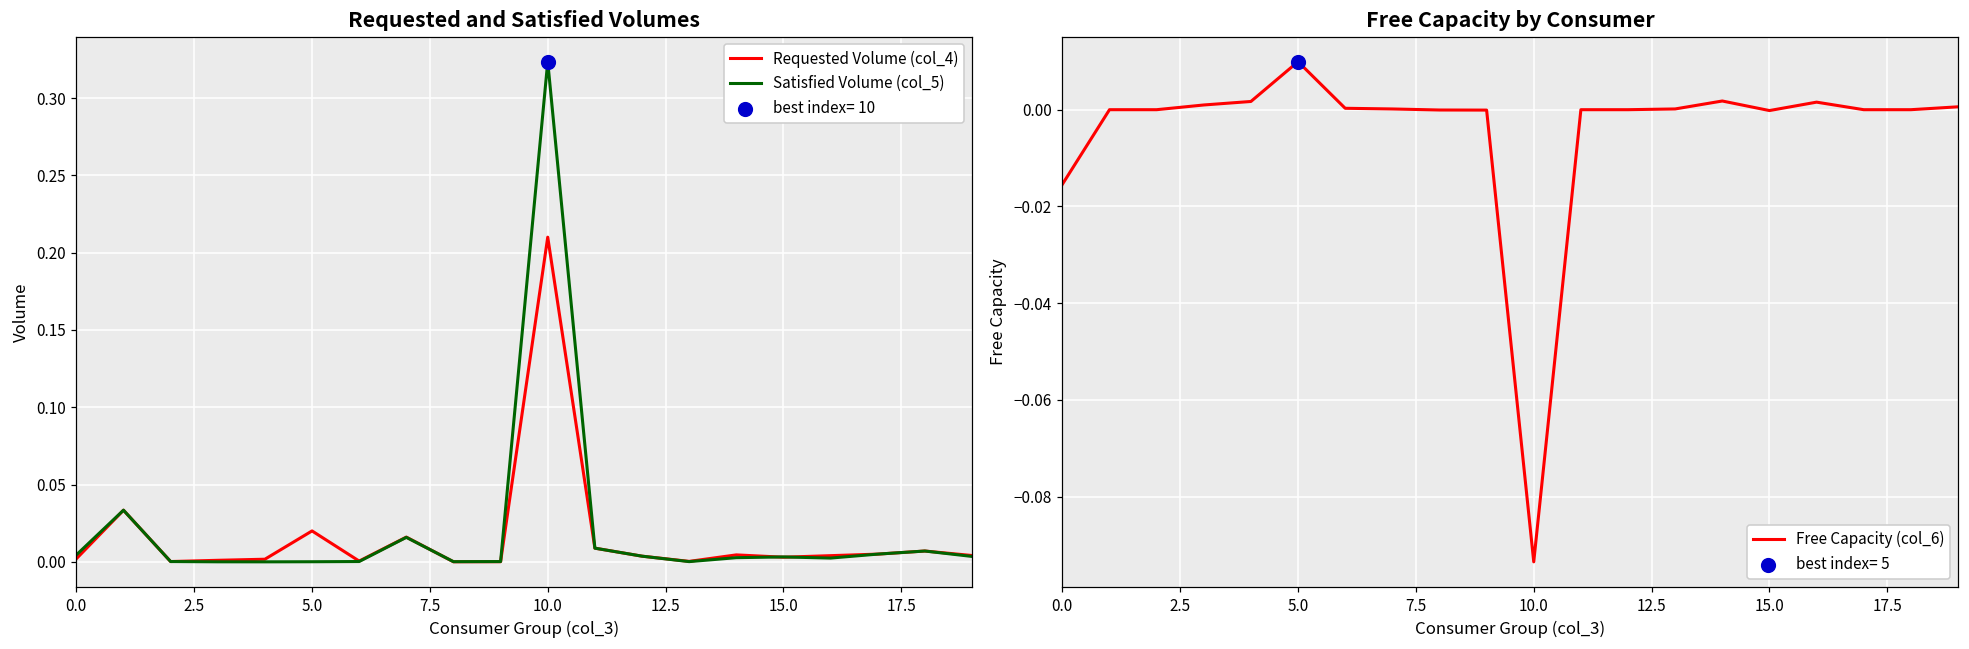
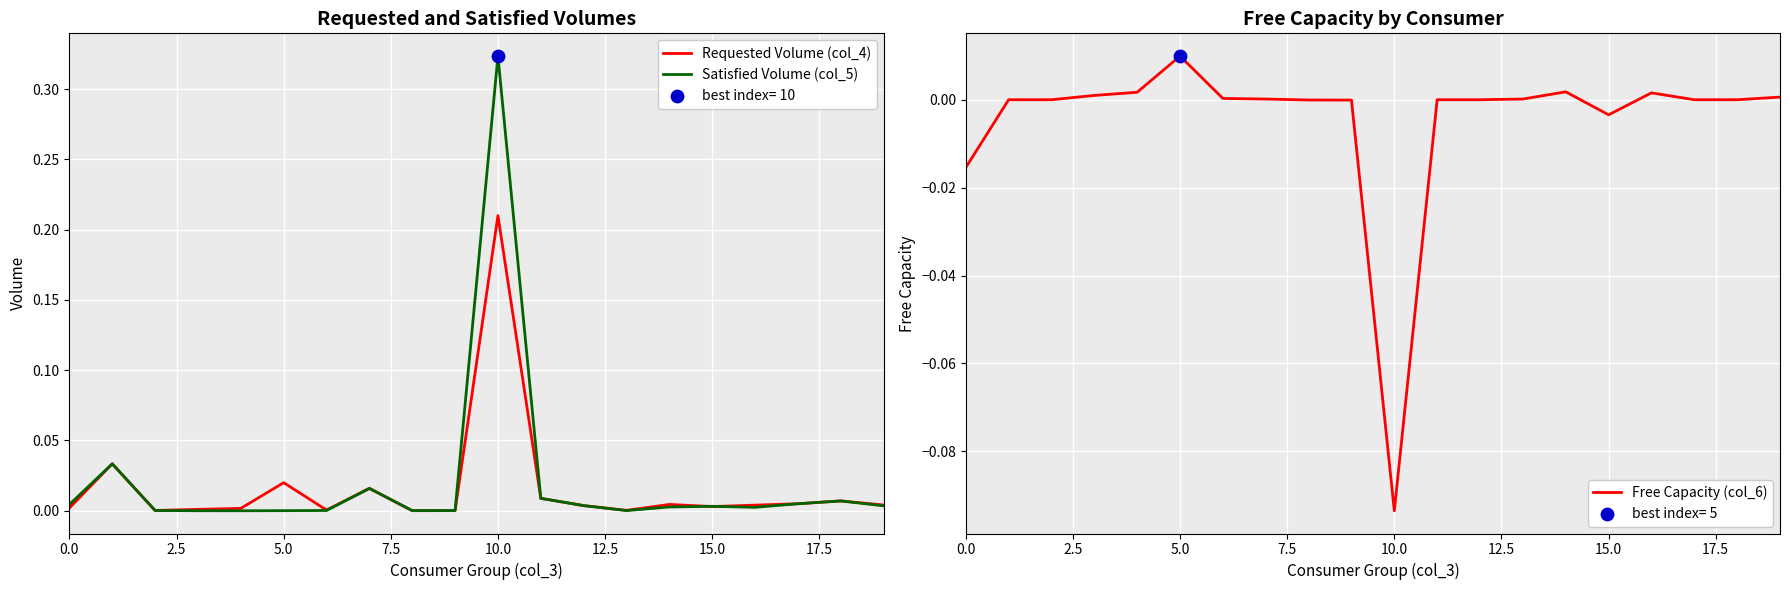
Free Capacity by Consumer, Free Capacity (col_6), 15.0: 0.000 -> -0.003
